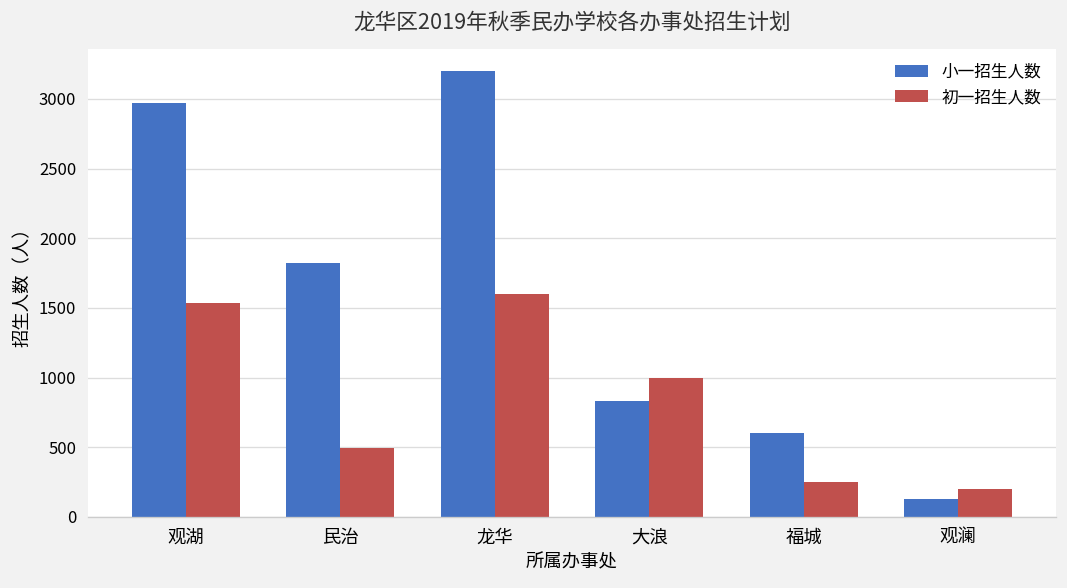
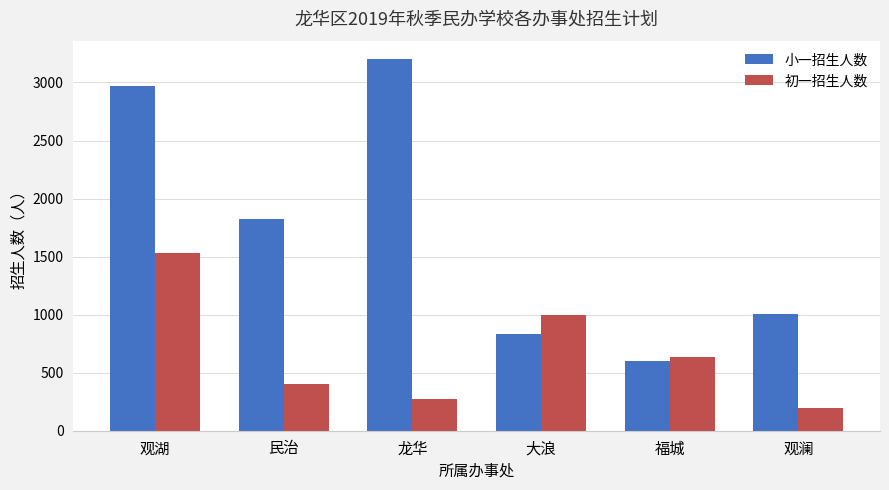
初一招生人数, 民治: 490 -> 410
初一招生人数, 龙华: 1600 -> 280
初一招生人数, 福城: 250 -> 640
小一招生人数, 观澜: 130 -> 1010
